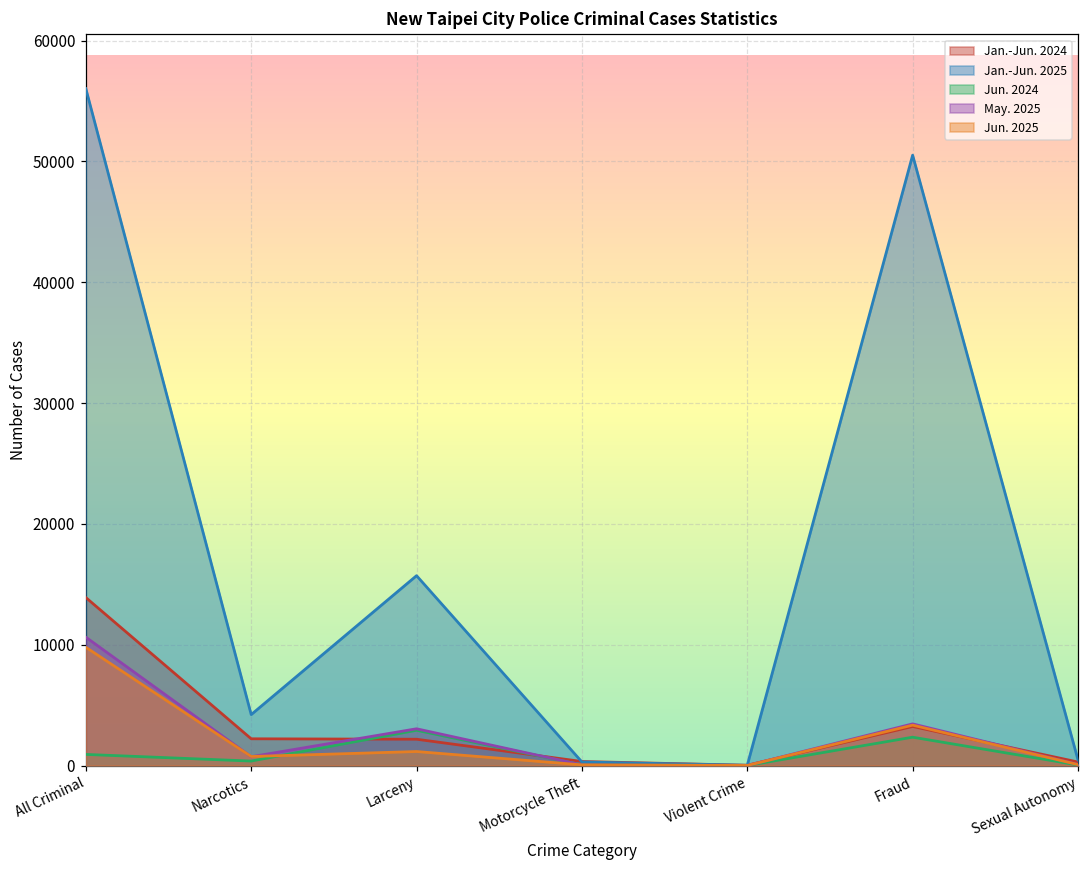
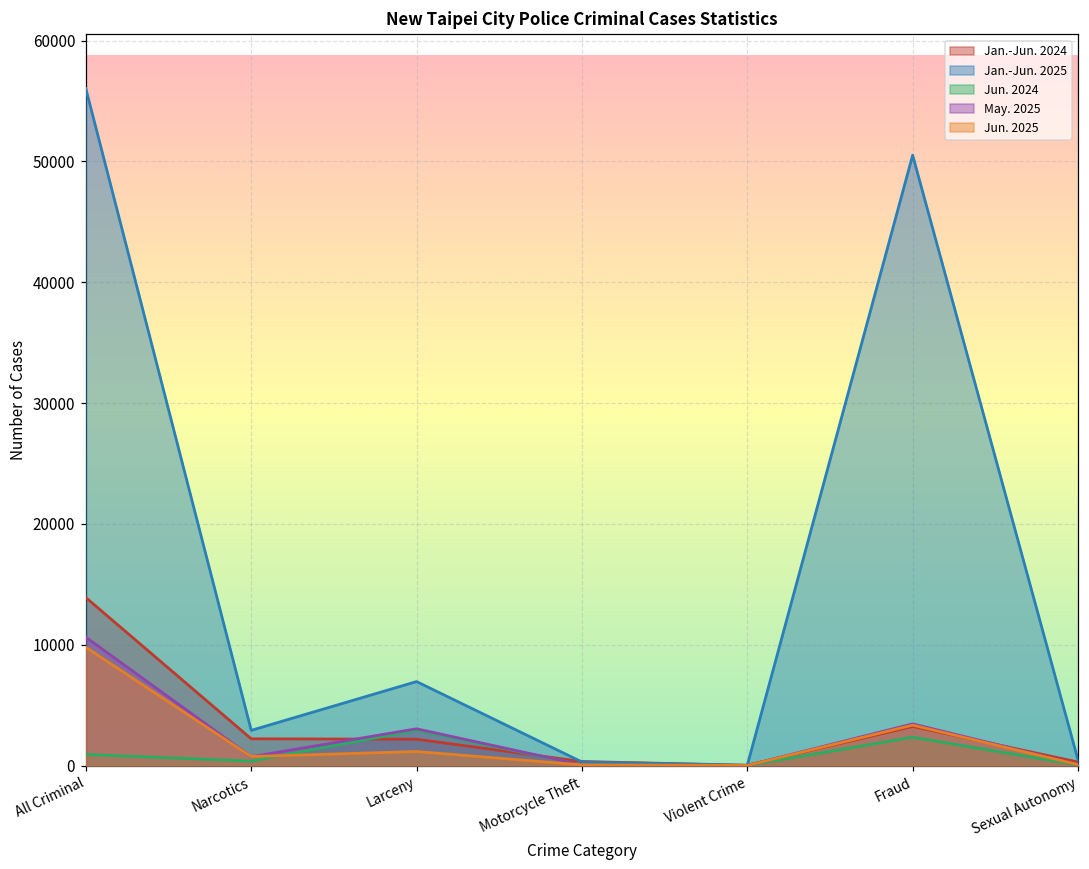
Jan.-Jun. 2025, Narcotics: 4200 -> 2900
Jan.-Jun. 2025, Larceny: 15700 -> 7000
